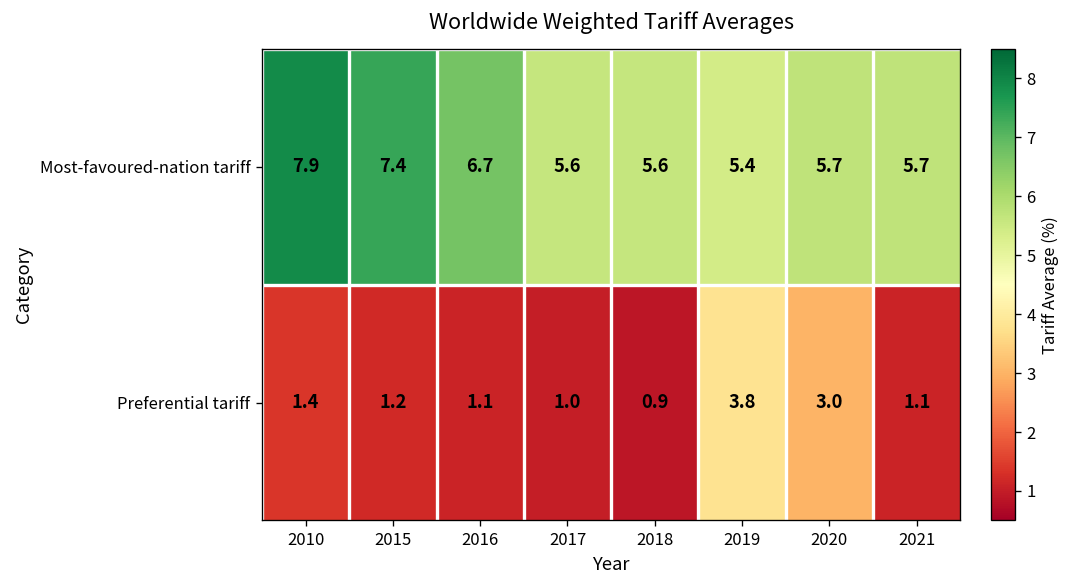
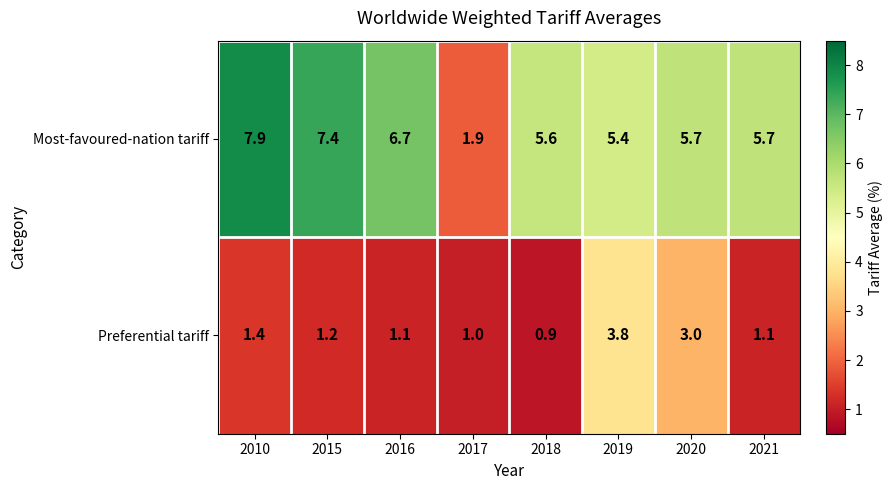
Most-favoured-nation tariff, 2017: 5.6 -> 1.9
